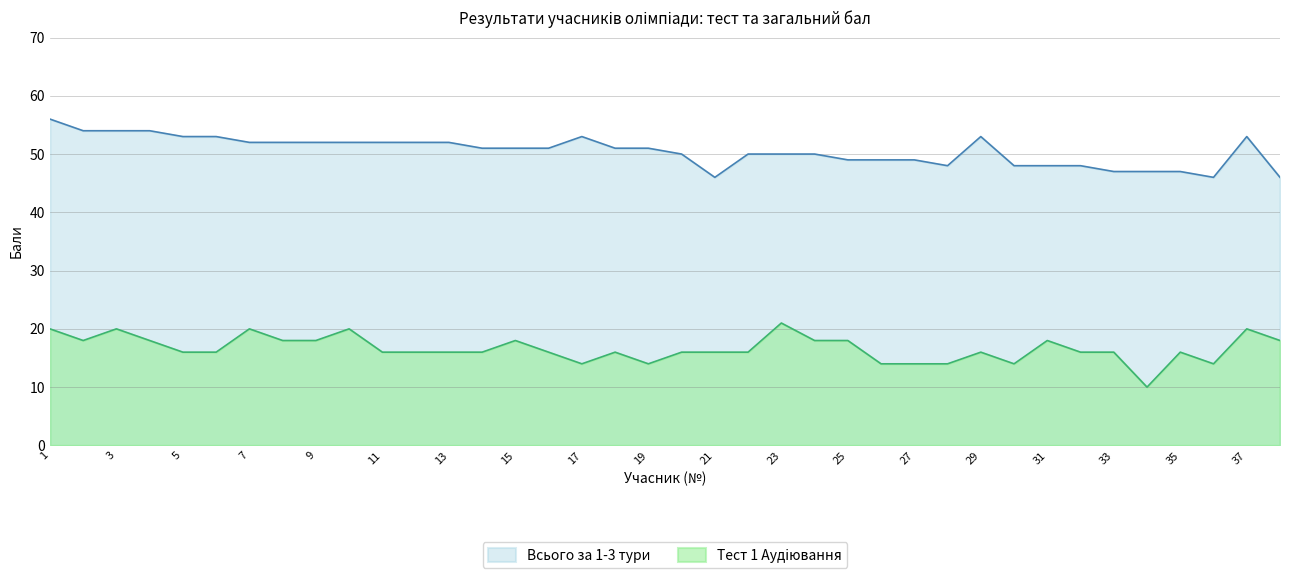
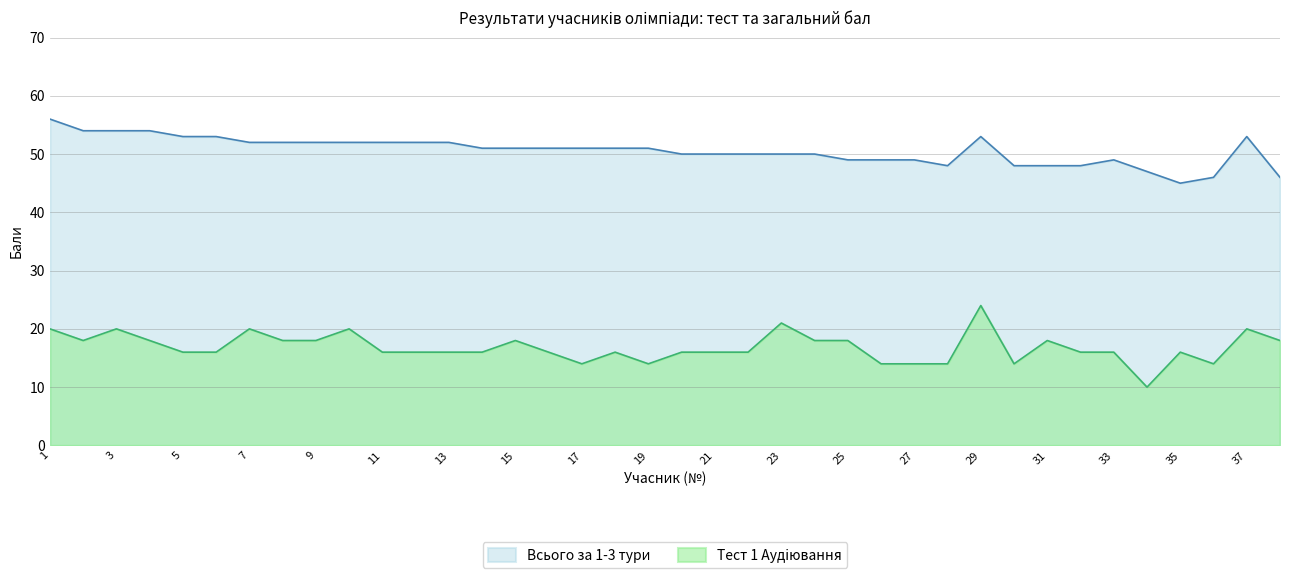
Всього за 1-3 тури, 17: 53 -> 51
Всього за 1-3 тури, 21: 46 -> 50
Тест 1 Аудіювання, 29: 16 -> 24
Всього за 1-3 тури, 33: 47 -> 49
Всього за 1-3 тури, 35: 47 -> 45
